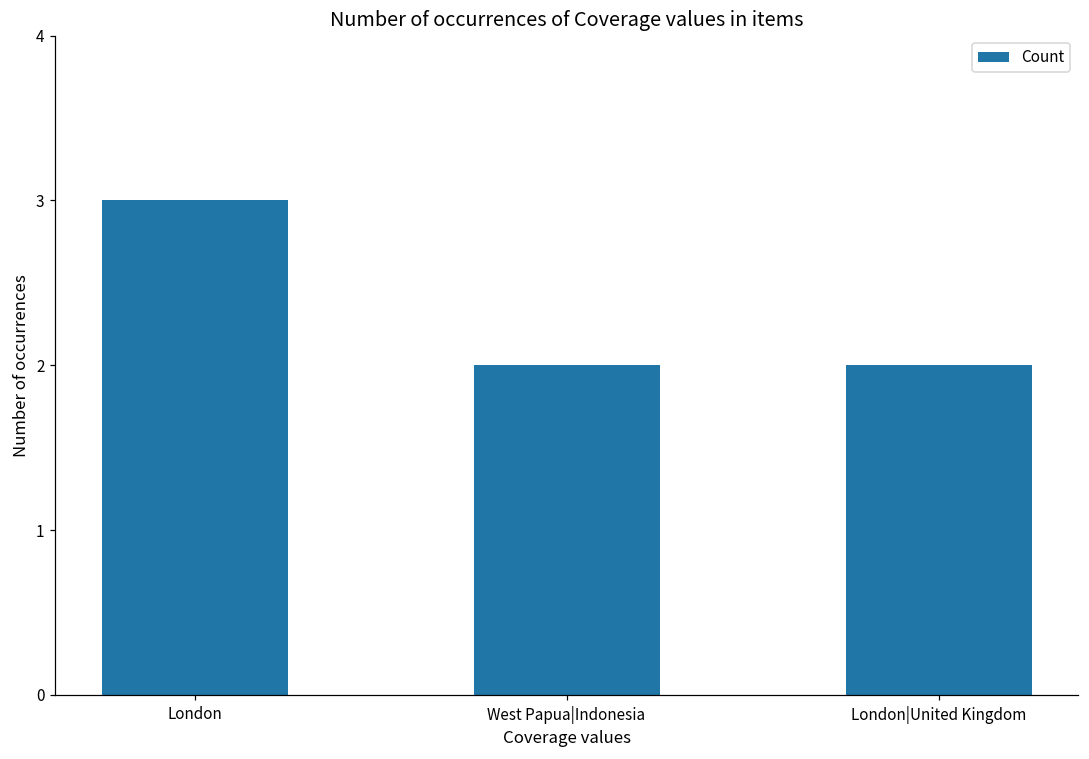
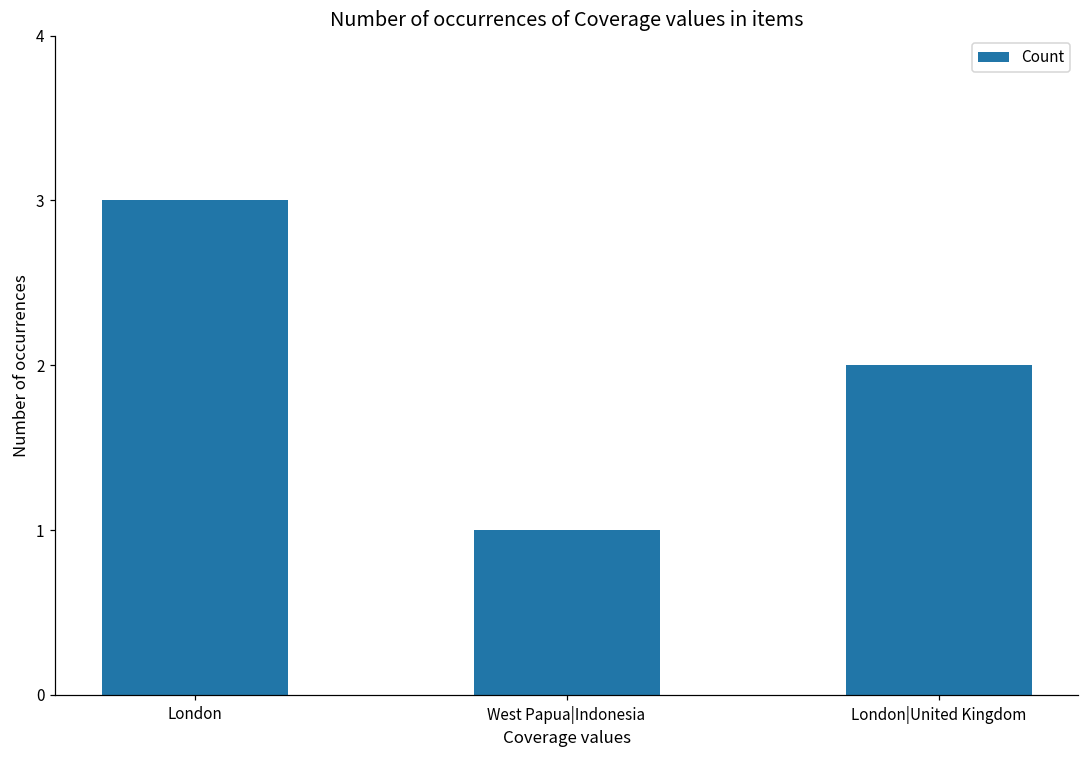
West Papua|Indonesia: 2 -> 1
